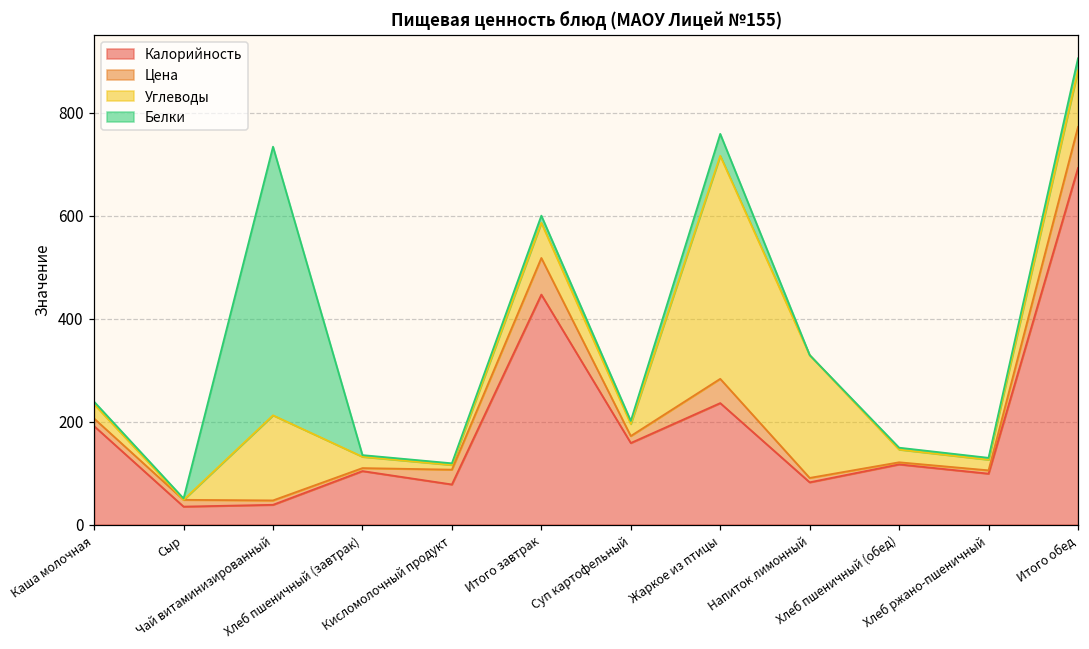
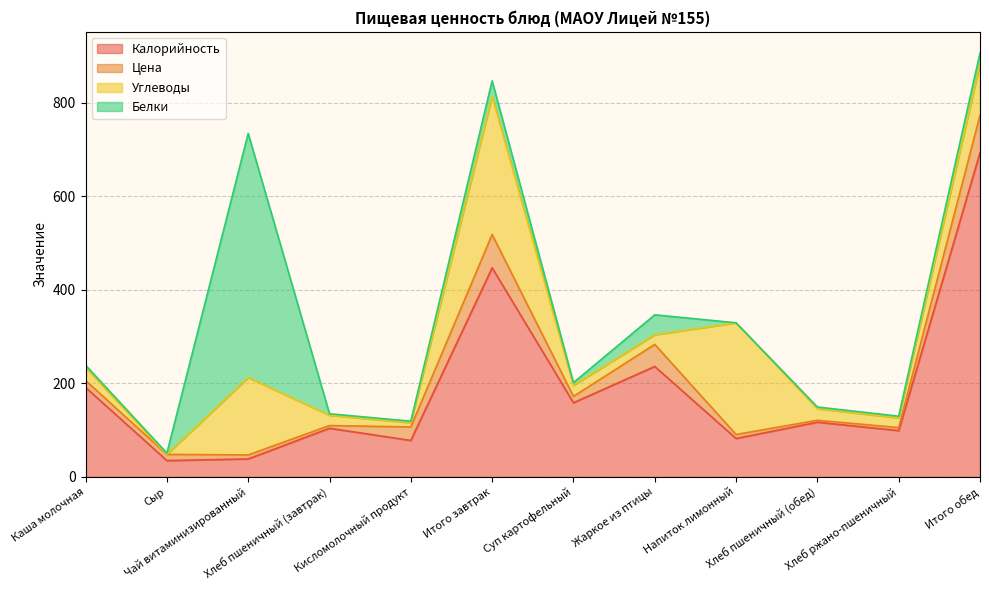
Углеводы, Итого завтрак: 70 -> 300
Белки, Итого завтрак: 10 -> 30
Углеводы, Жаркое из птицы: 430 -> 20
